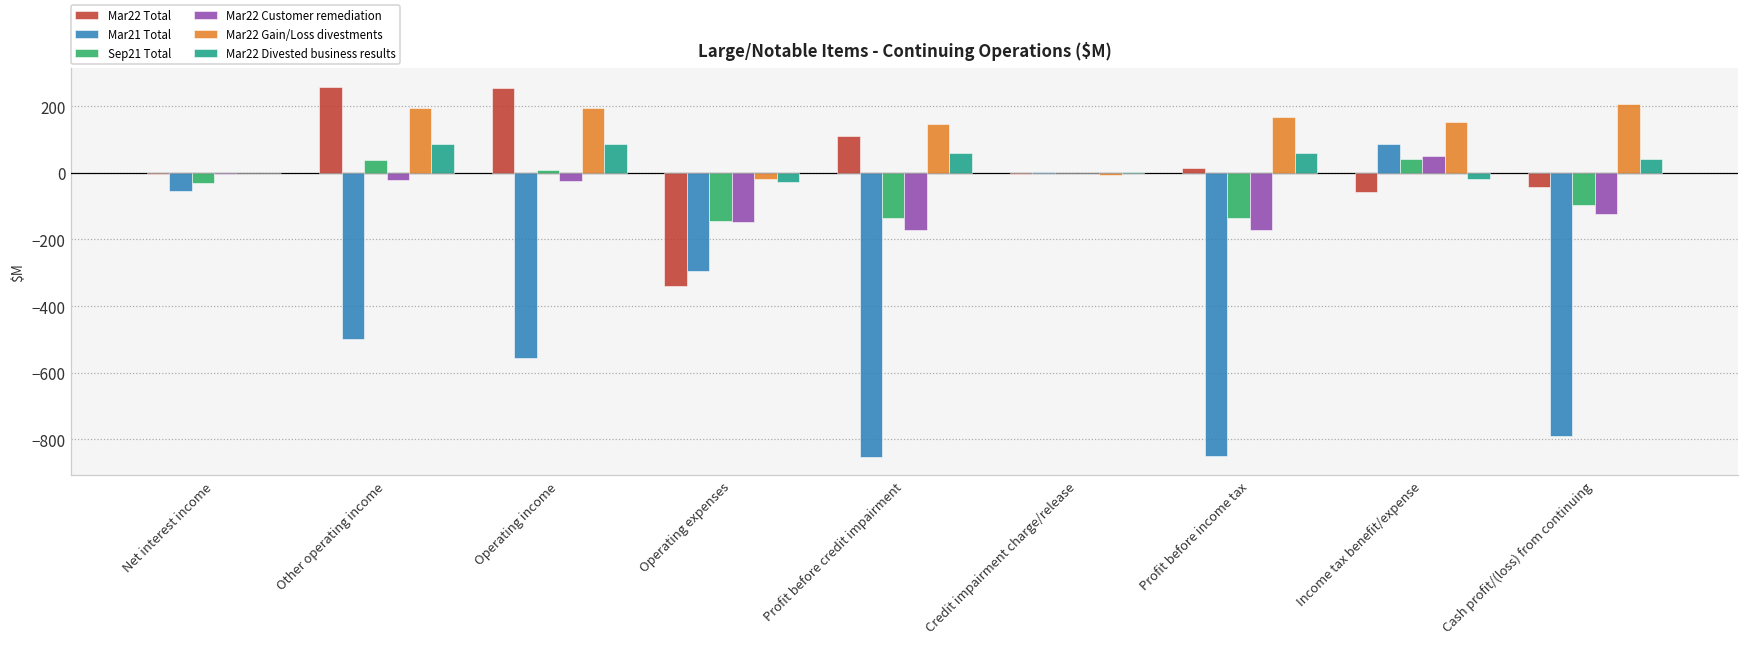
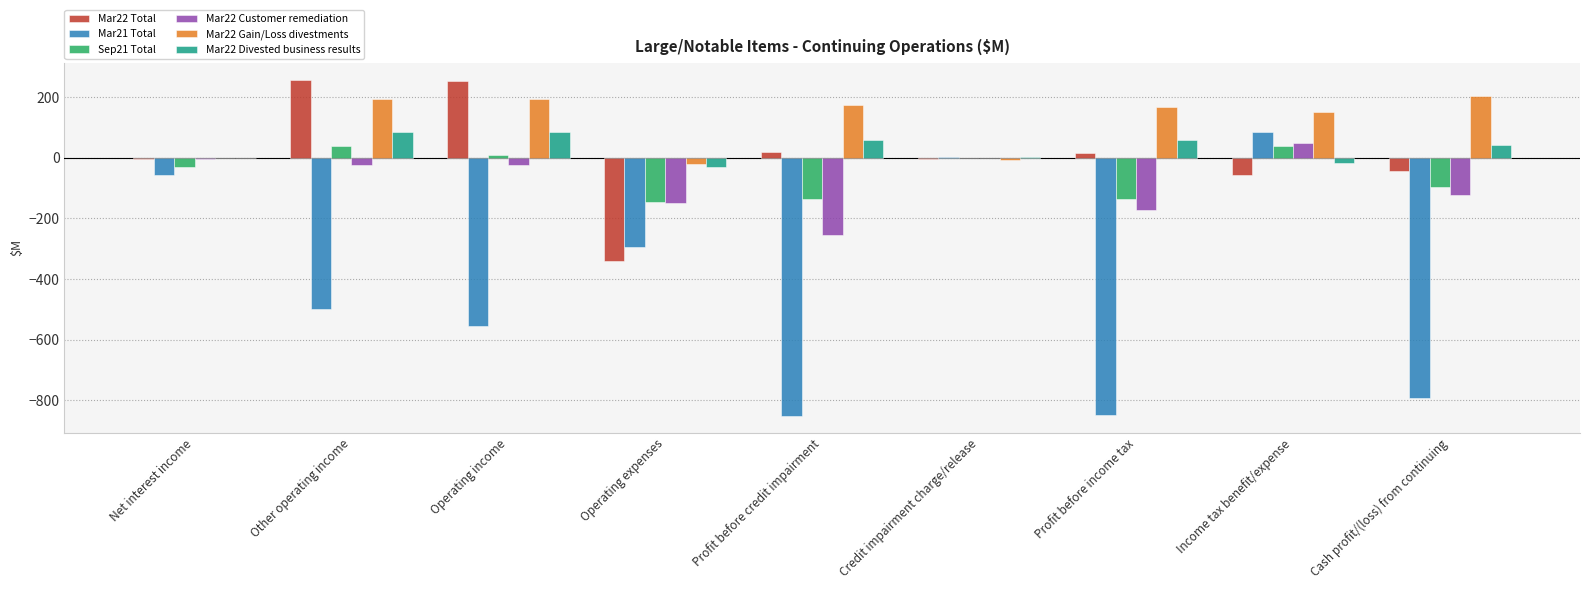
Mar22 Total, Profit before credit impairment: 110 -> 20
Mar22 Customer remediation, Profit before credit impairment: -170 -> -260
Mar22 Gain/Loss divestments, Profit before credit impairment: 150 -> 170
